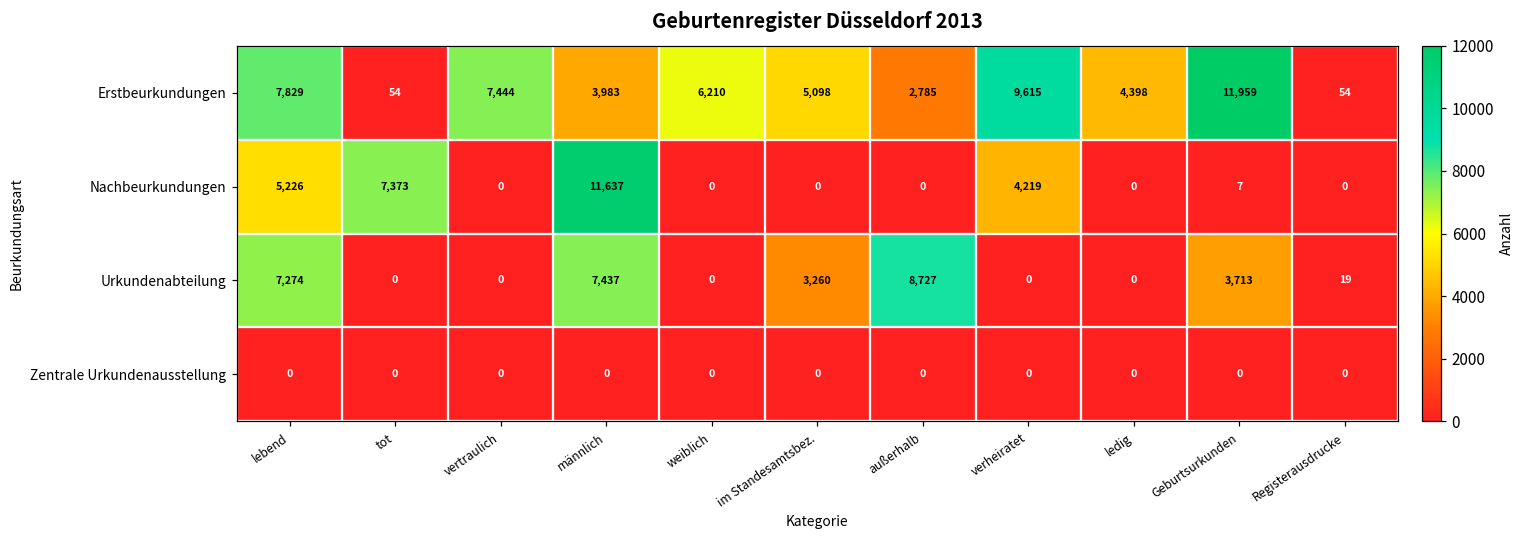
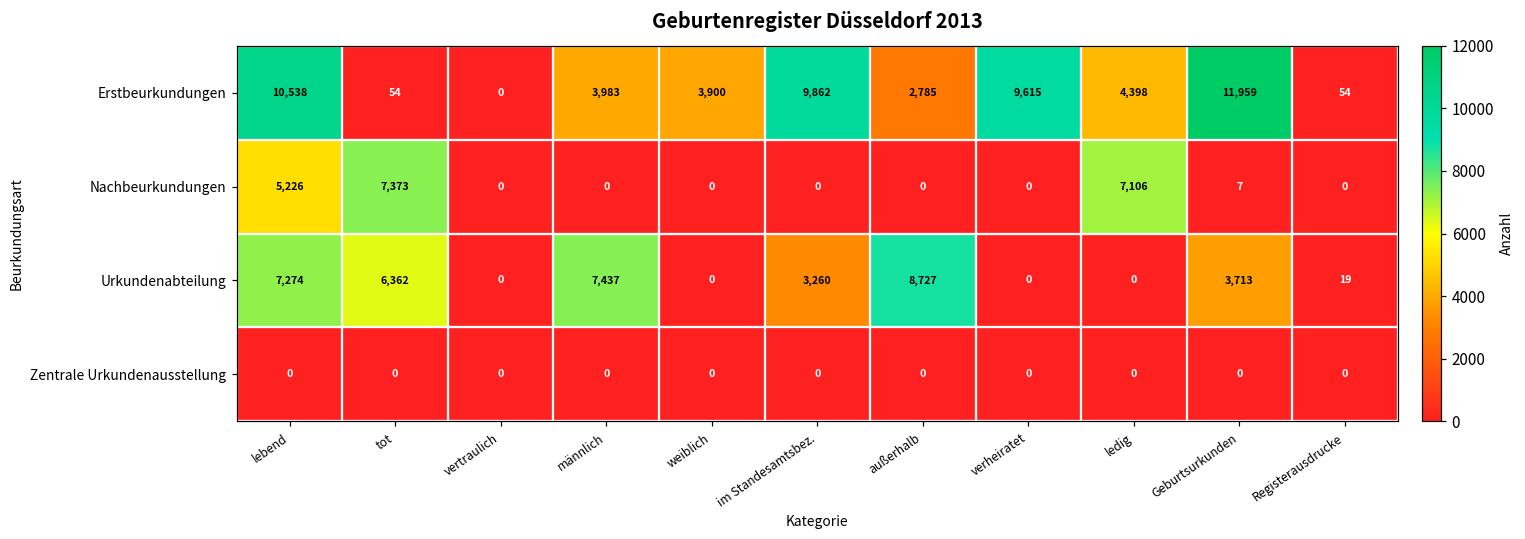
Erstbeurkundungen, lebend: 7,829 -> 10,538
Erstbeurkundungen, vertraulich: 7,444 -> 0
Erstbeurkundungen, weiblich: 6,210 -> 3,900
Erstbeurkundungen, im Standesamtsbez.: 5,098 -> 9,862
Nachbeurkundungen, männlich: 11,637 -> 0
Nachbeurkundungen, verheiratet: 4,219 -> 0
Nachbeurkundungen, ledig: 0 -> 7,106
Urkundenabteilung, tot: 0 -> 6,362
